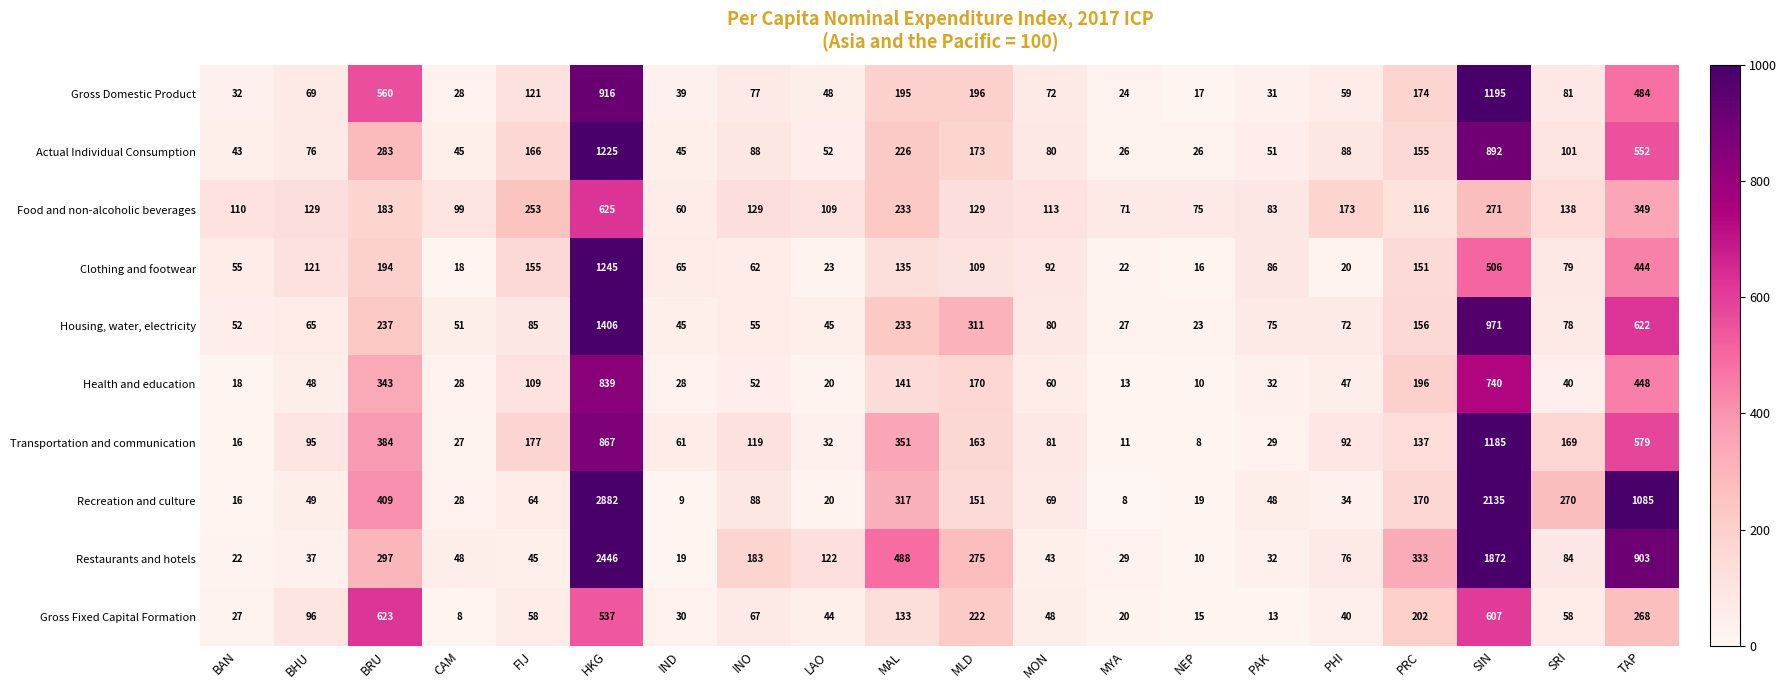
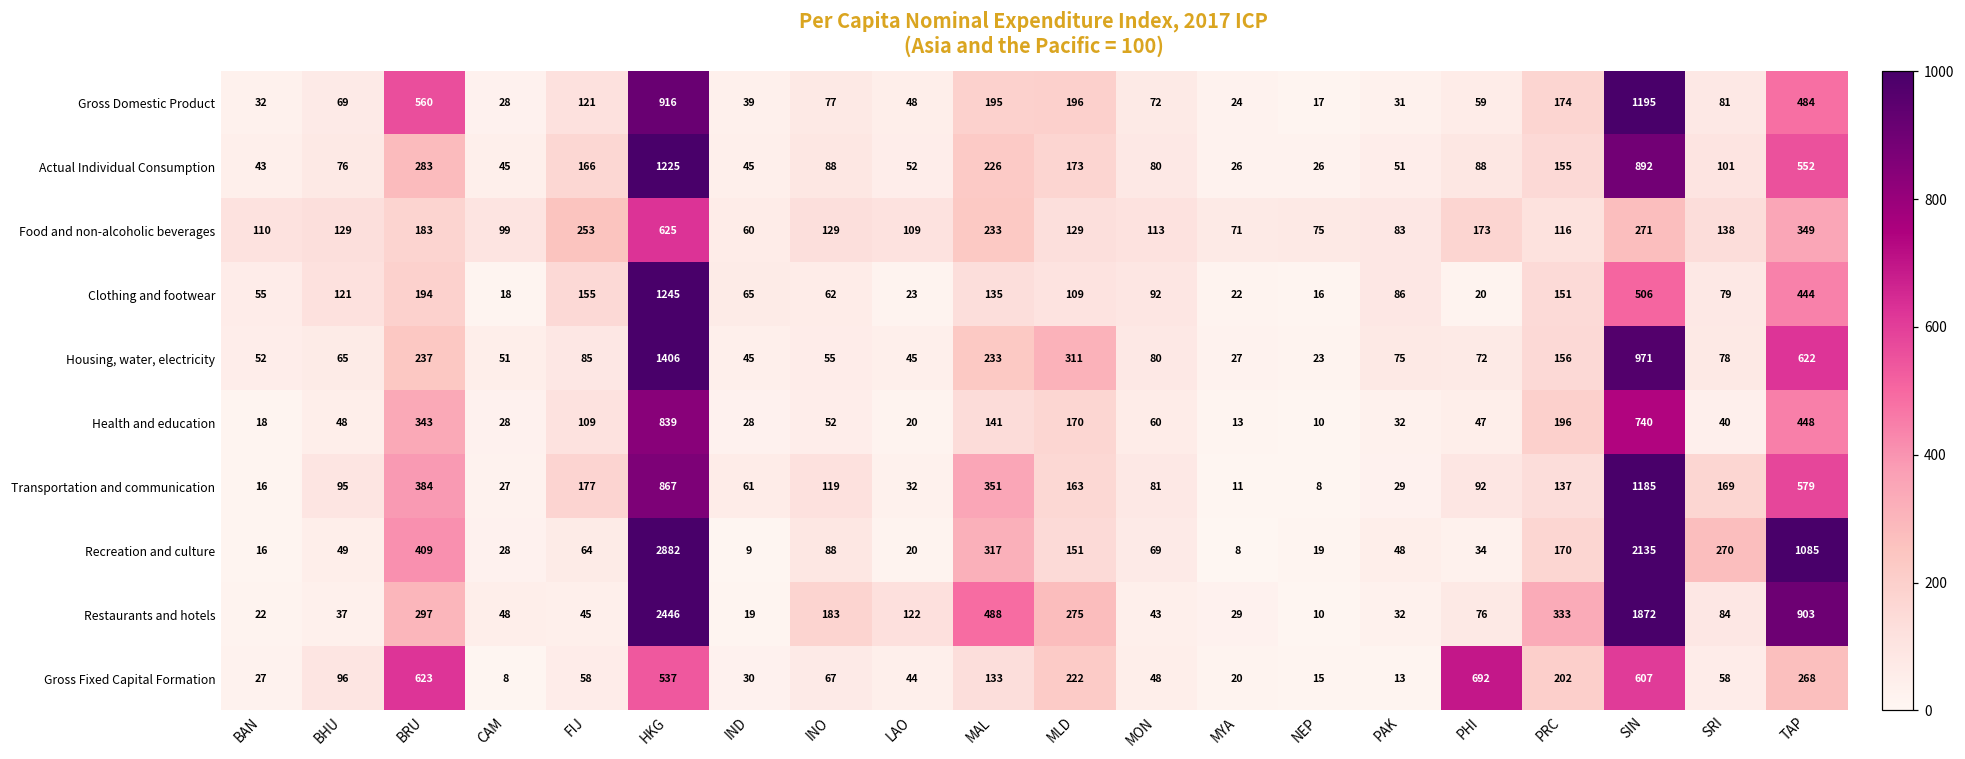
Gross Fixed Capital Formation, PHI: 40 -> 692
